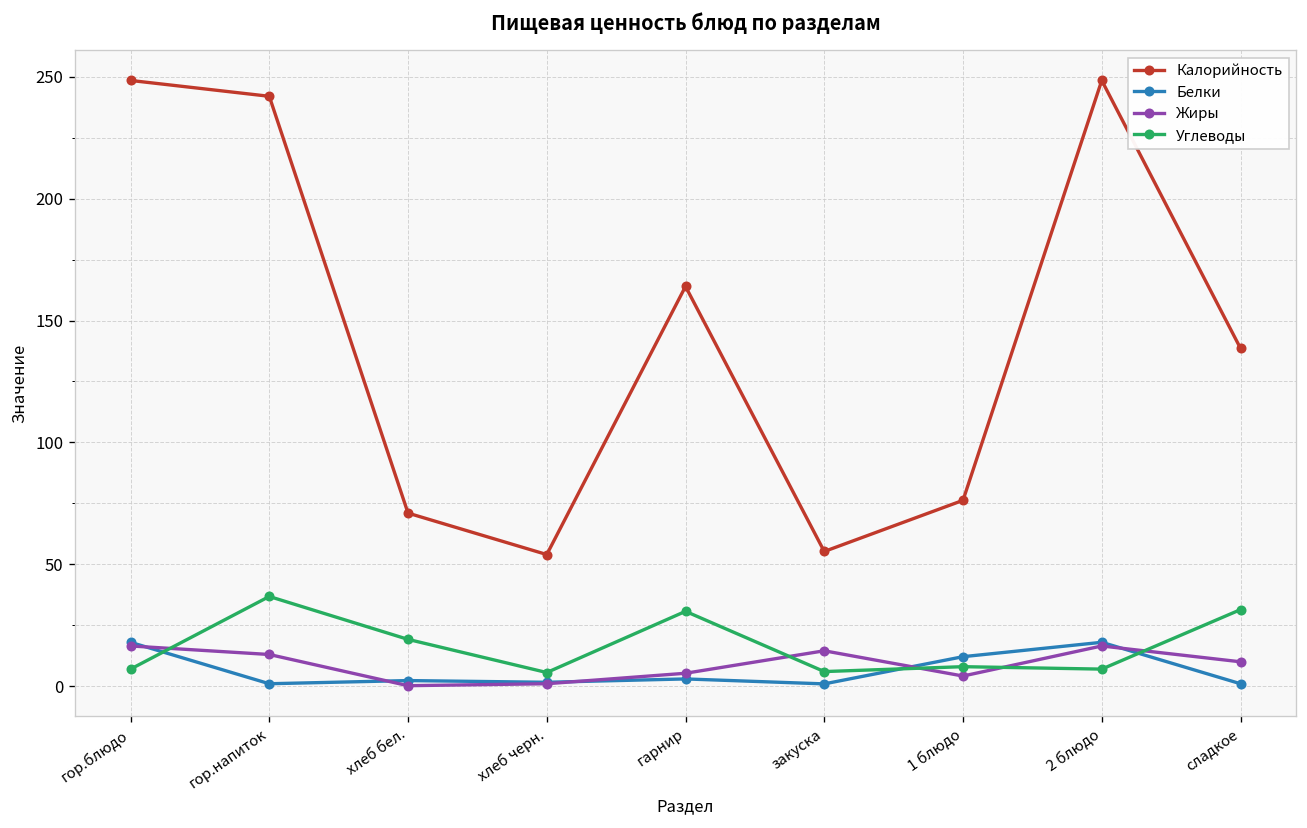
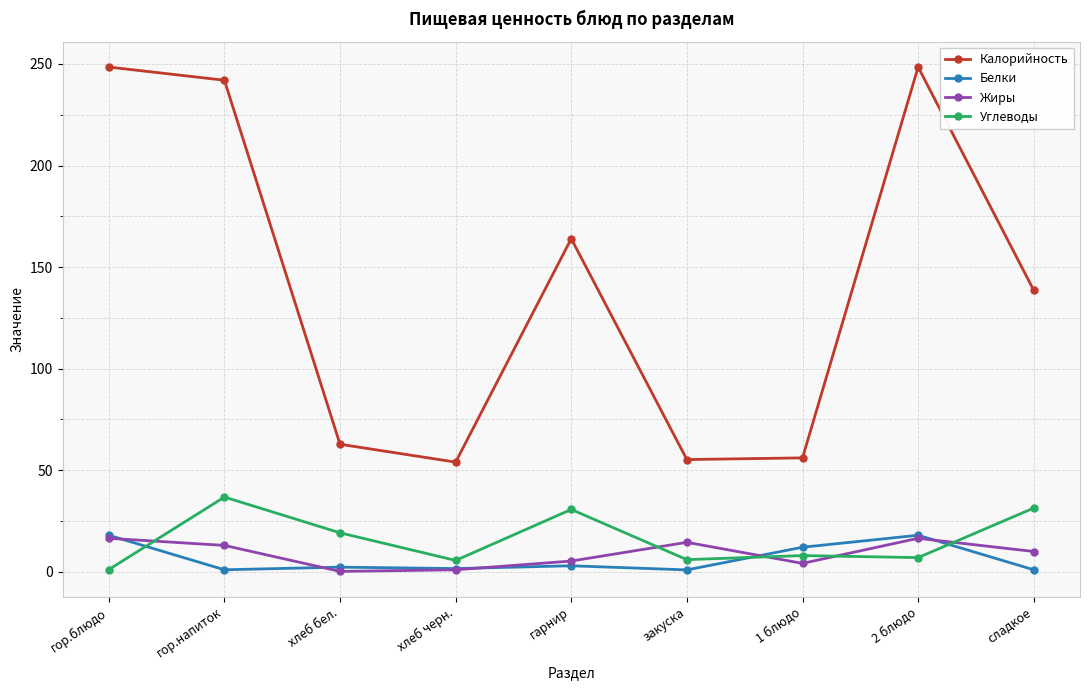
Углеводы, гор.блюдо: 7 -> 1
Калорийность, хлеб бел.: 71 -> 63
Калорийность, 1 блюдо: 76 -> 56
